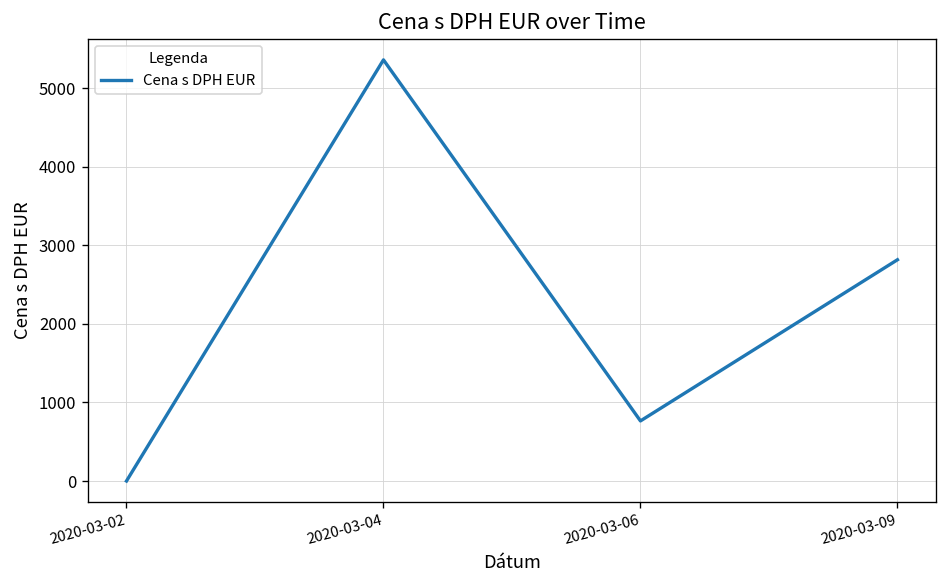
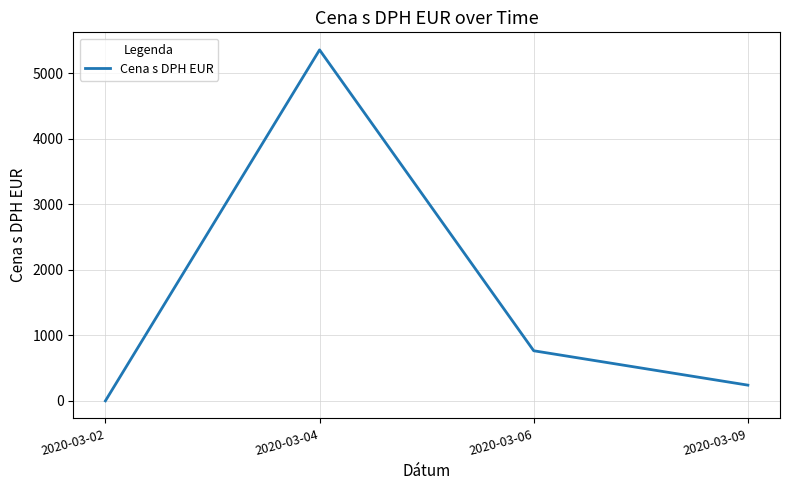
2020-03-09: 2800 -> 200
